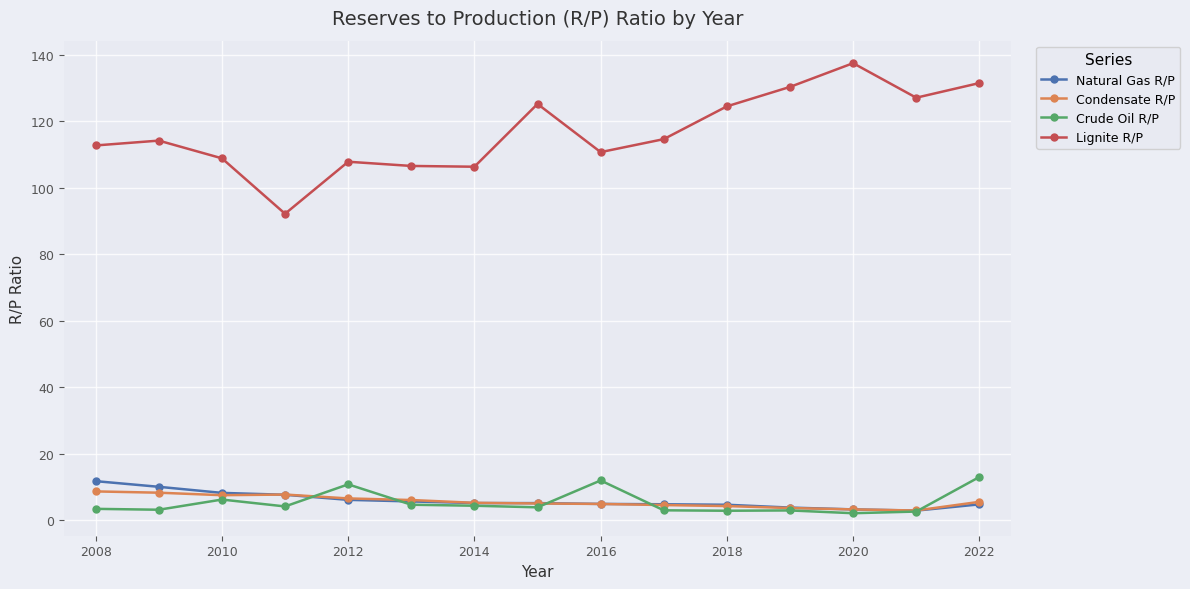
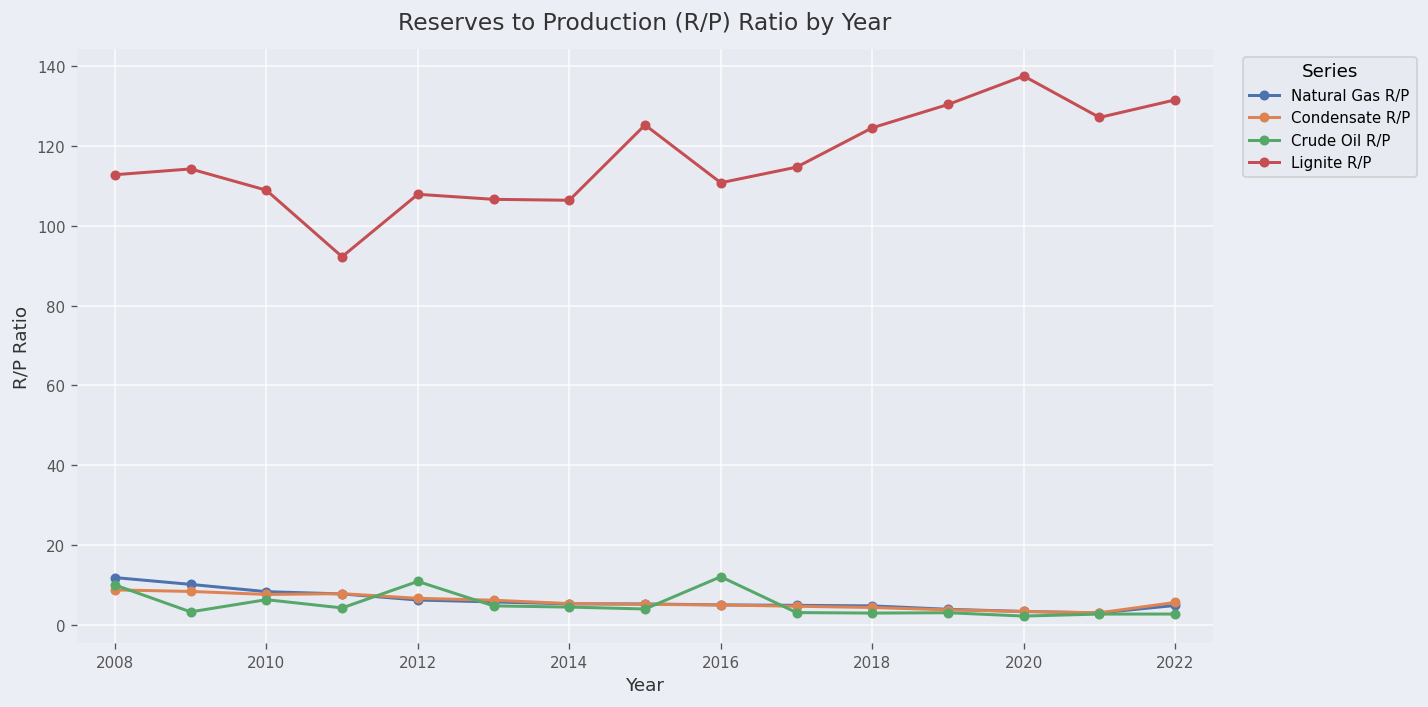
Crude Oil R/P, 2008: 3 -> 10
Crude Oil R/P, 2022: 13 -> 3
